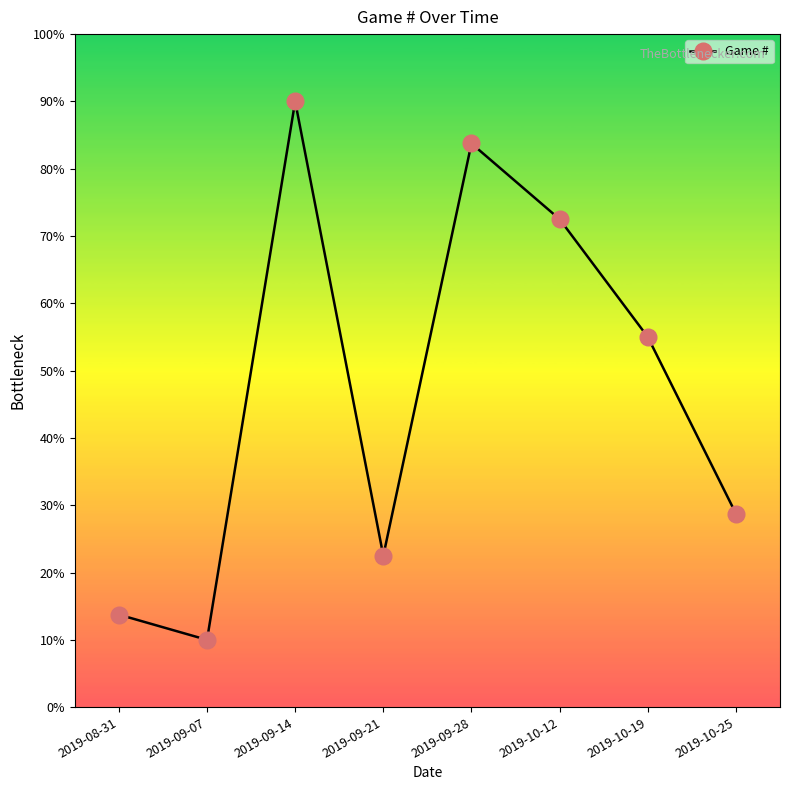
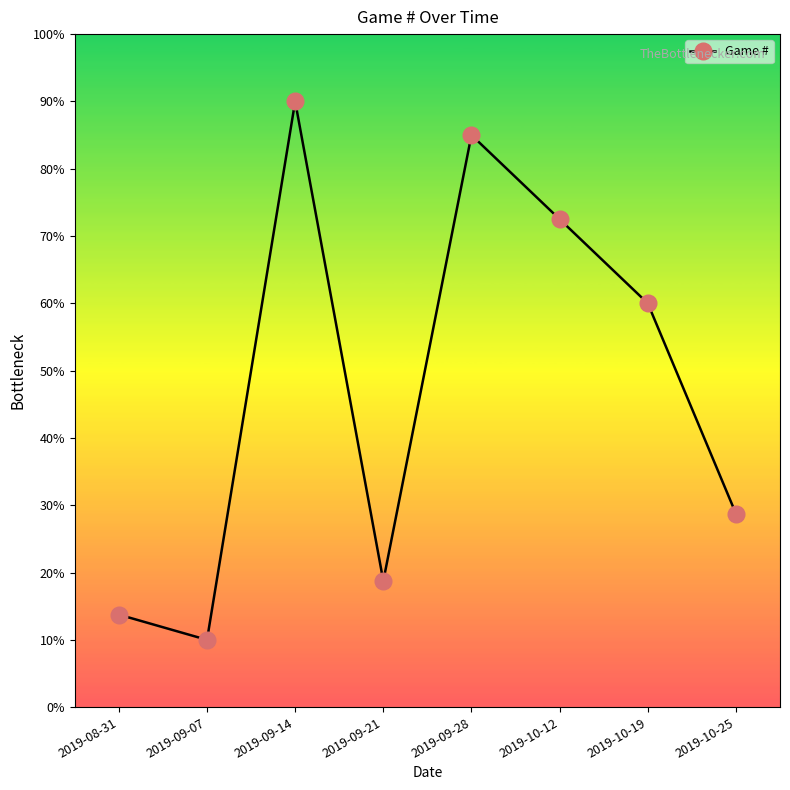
2019-09-21: 23% -> 19%
2019-09-28: 84% -> 85%
2019-10-19: 55% -> 60%
